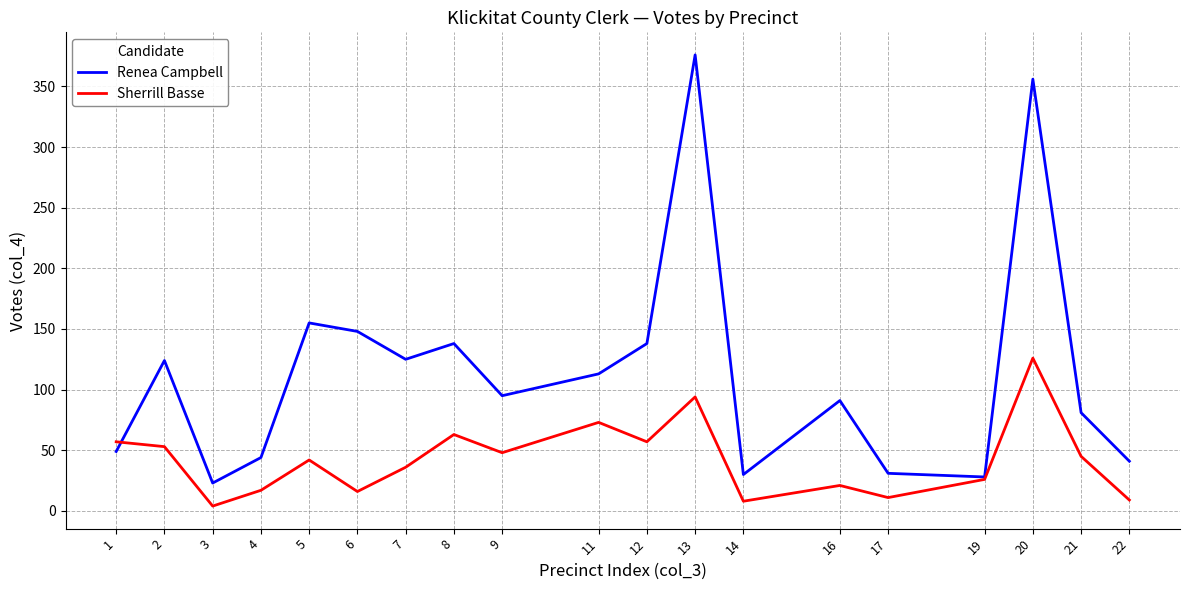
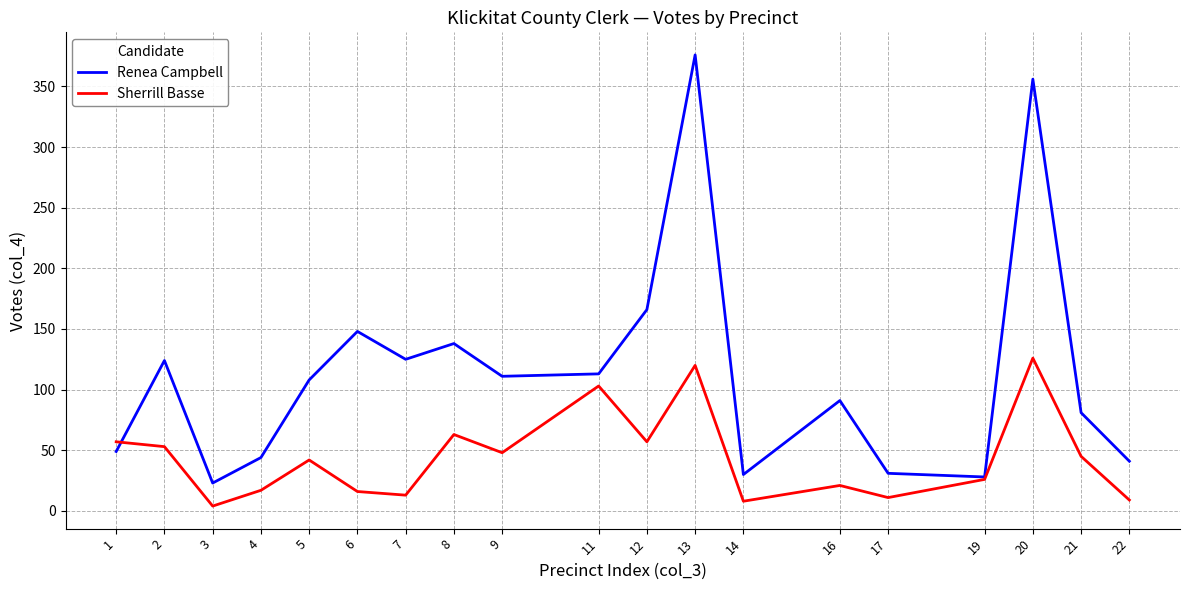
Renea Campbell, 5: 155 -> 108
Sherrill Basse, 7: 36 -> 13
Renea Campbell, 9: 95 -> 111
Sherrill Basse, 11: 73 -> 103
Renea Campbell, 12: 138 -> 166
Sherrill Basse, 13: 94 -> 120
